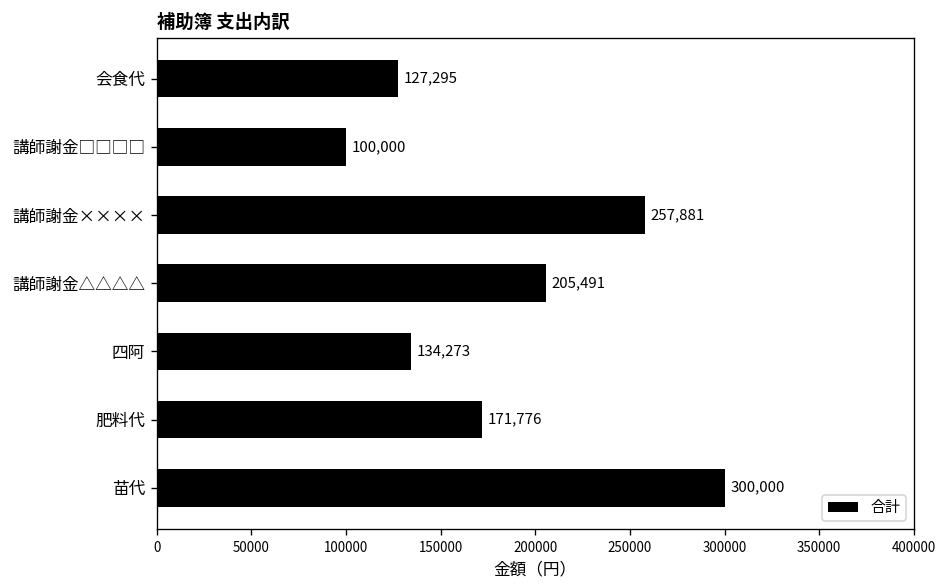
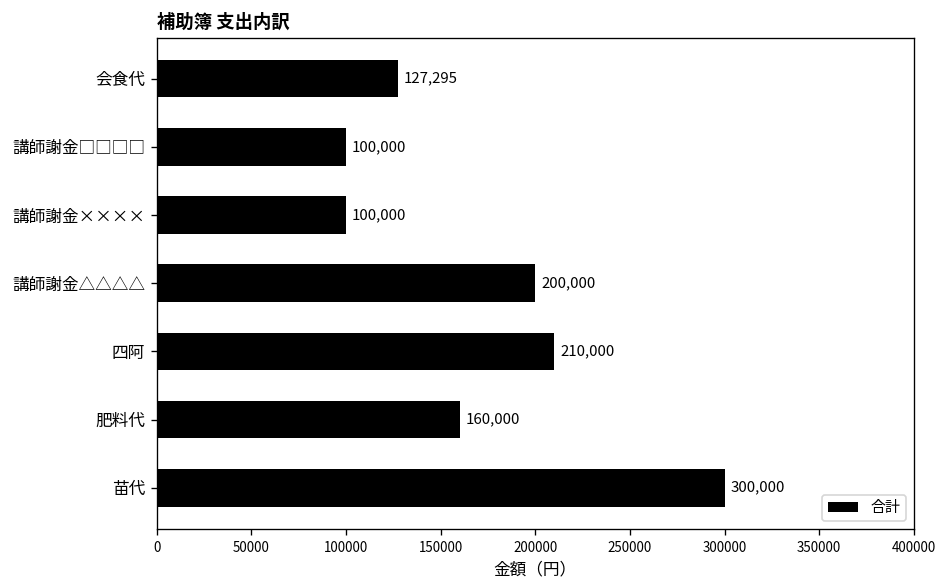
講師謝金××××: 257,881 -> 100,000
講師謝金△△△△: 205,491 -> 200,000
四阿: 134,273 -> 210,000
肥料代: 171,776 -> 160,000
